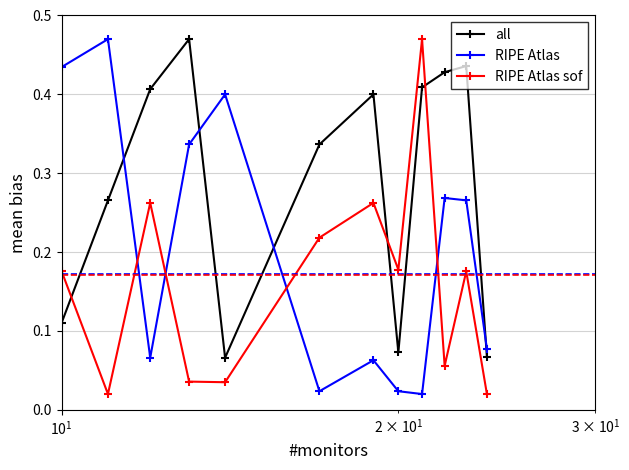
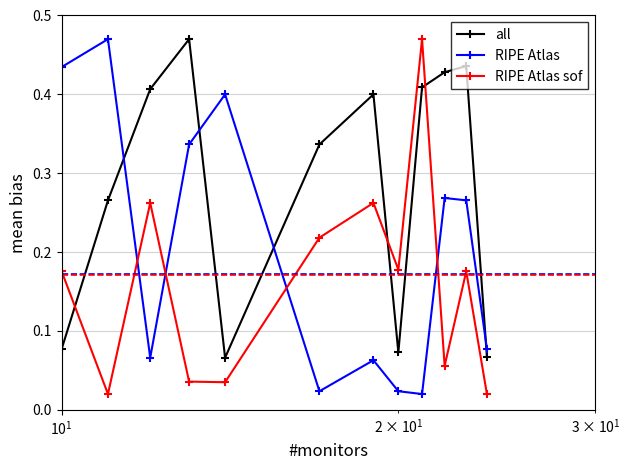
all, 10^1: 0.11 -> 0.08
